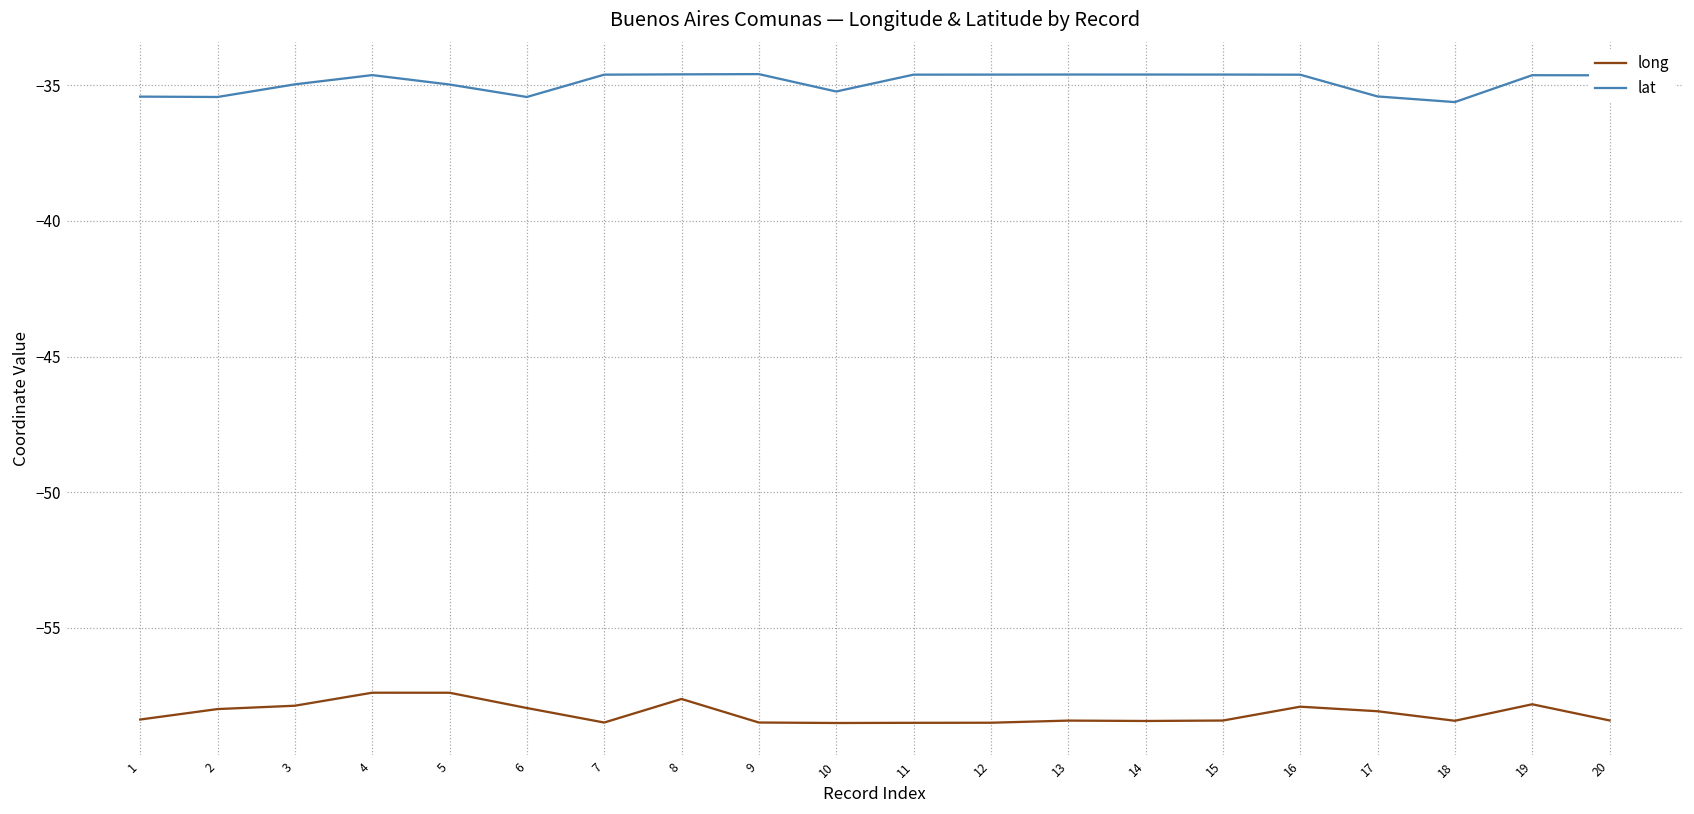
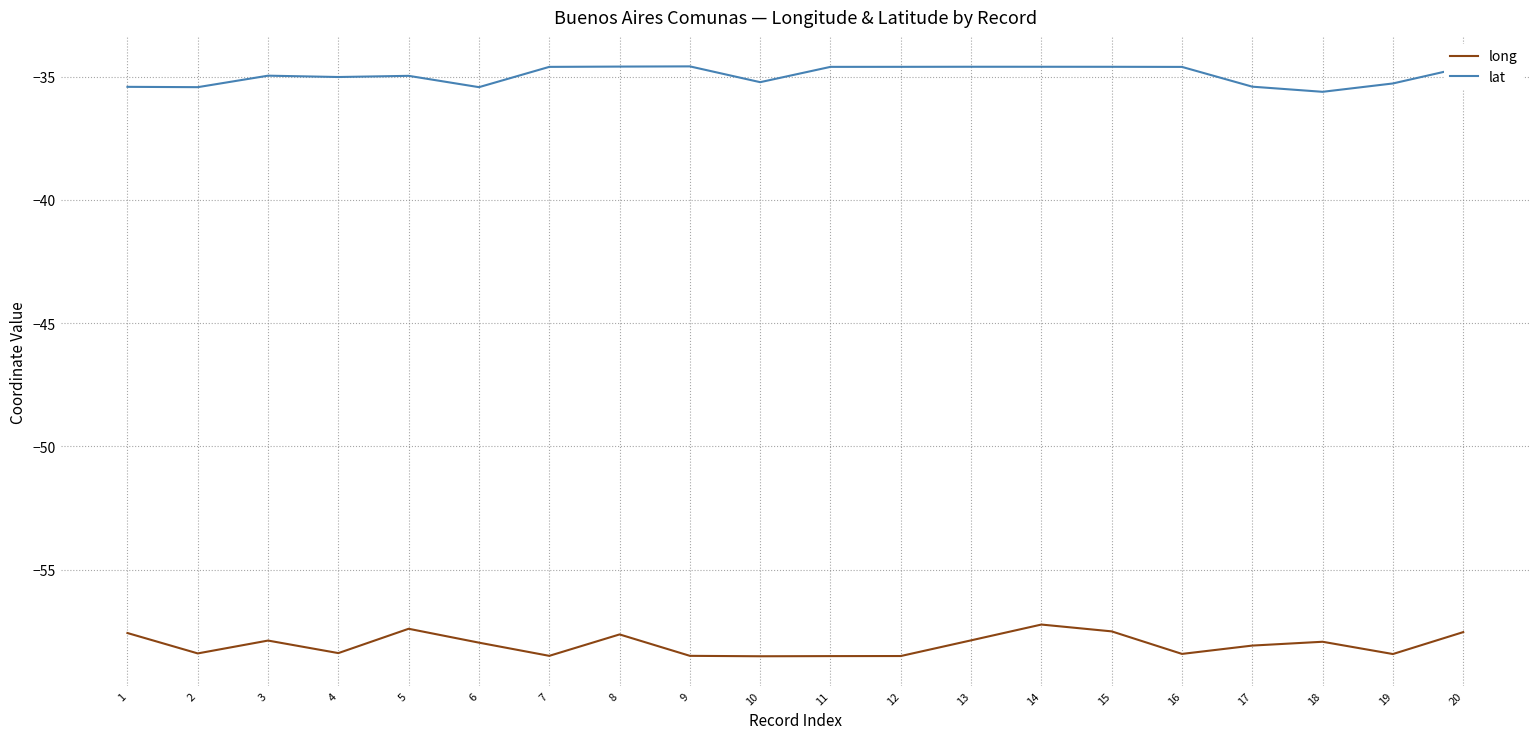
long, 1: -58.4 -> -57.6
long, 2: -58.0 -> -58.4
long, 4: -57.4 -> -58.4
lat, 4: -34.6 -> -35.0
long, 13: -58.4 -> -57.9
long, 14: -58.4 -> -57.2
long, 15: -58.4 -> -57.5
long, 16: -57.9 -> -58.4
long, 18: -58.4 -> -57.9
long, 19: -57.8 -> -58.4
lat, 19: -34.6 -> -35.3
long, 20: -58.4 -> -57.5
